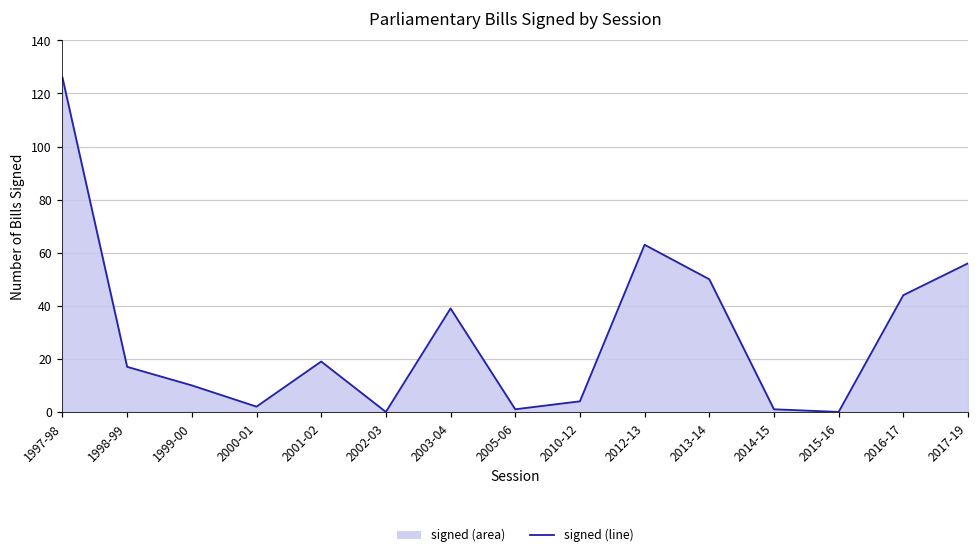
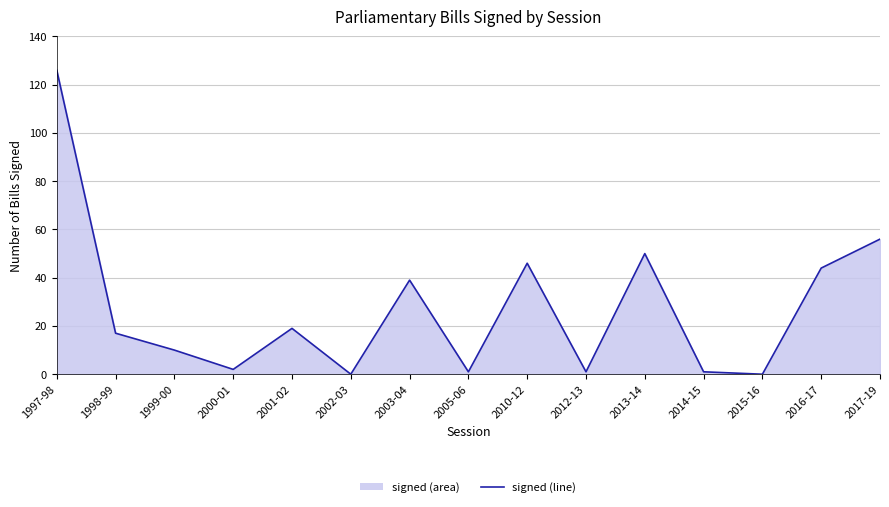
2010-12: 4 -> 46
2012-13: 63 -> 1
